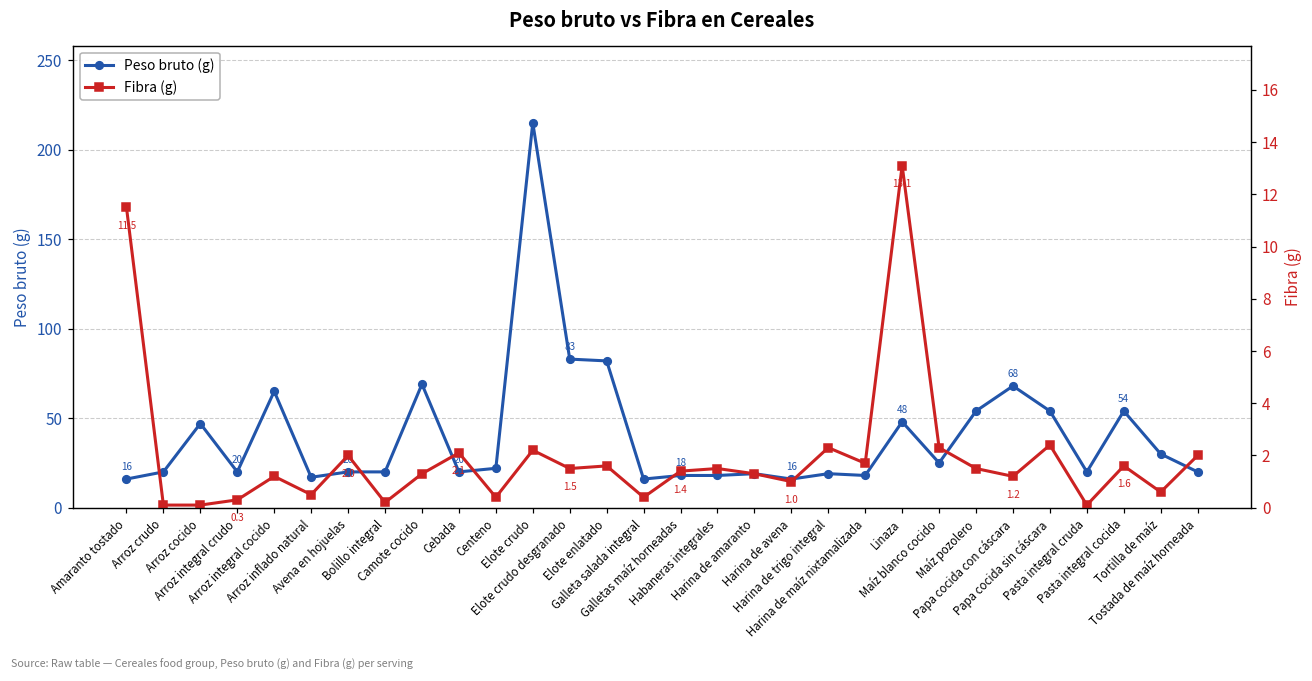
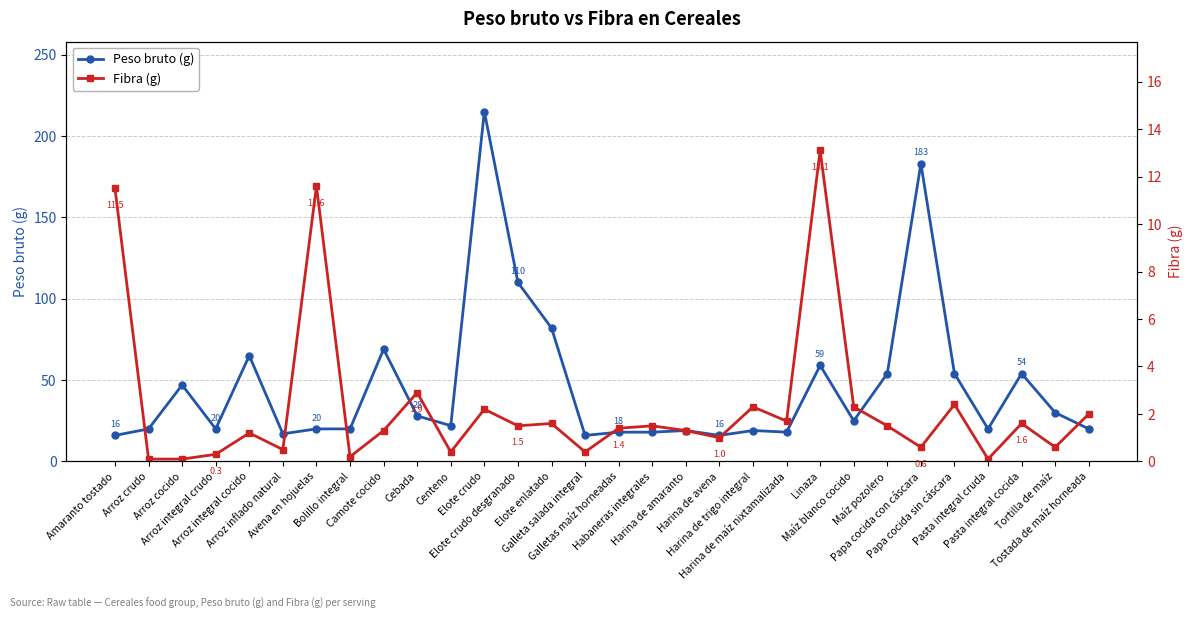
Peso bruto (g), Cebada: 20 -> 28
Peso bruto (g), Elote crudo desgranado: 83 -> 110
Peso bruto (g), Linaza: 48 -> 59
Peso bruto (g), Papa cocida con cáscara: 68 -> 183
Fibra (g), Avena en hojuelas: 2.0 -> 11.6
Fibra (g), Cebada: 2.1 -> 2.9
Fibra (g), Papa cocida con cáscara: 1.2 -> 0.6
